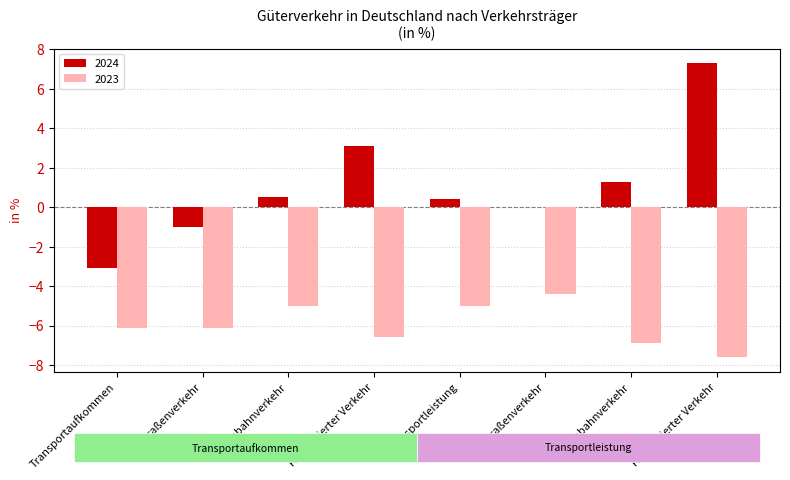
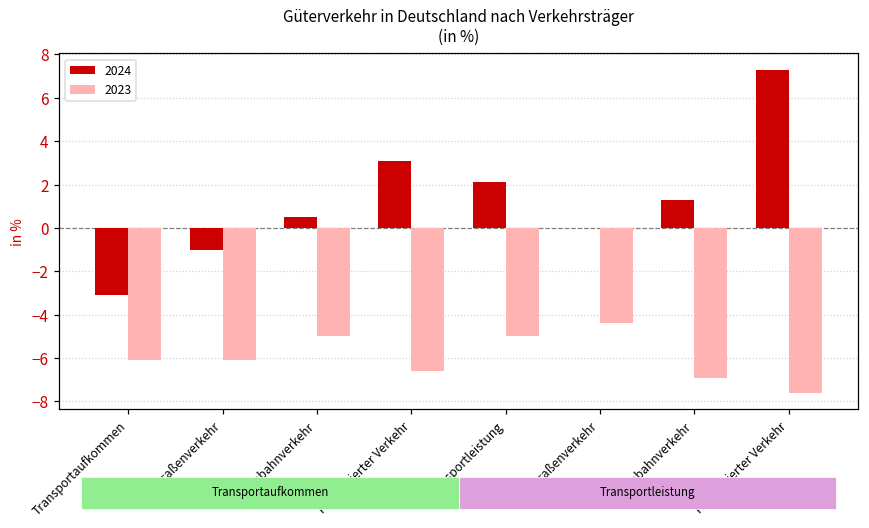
2024, Transportleistung: 0.4 -> 2.1
